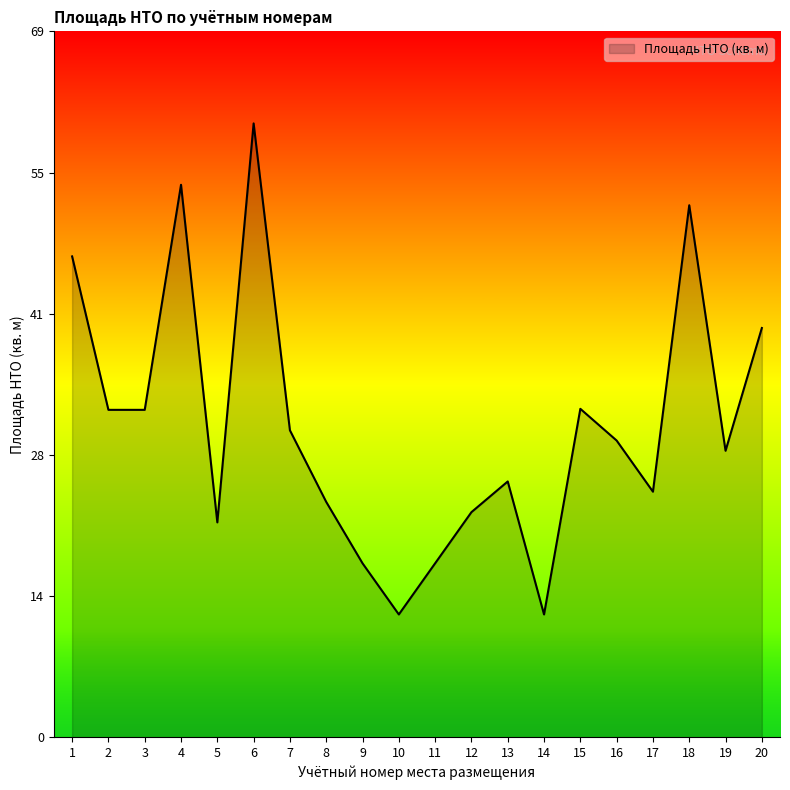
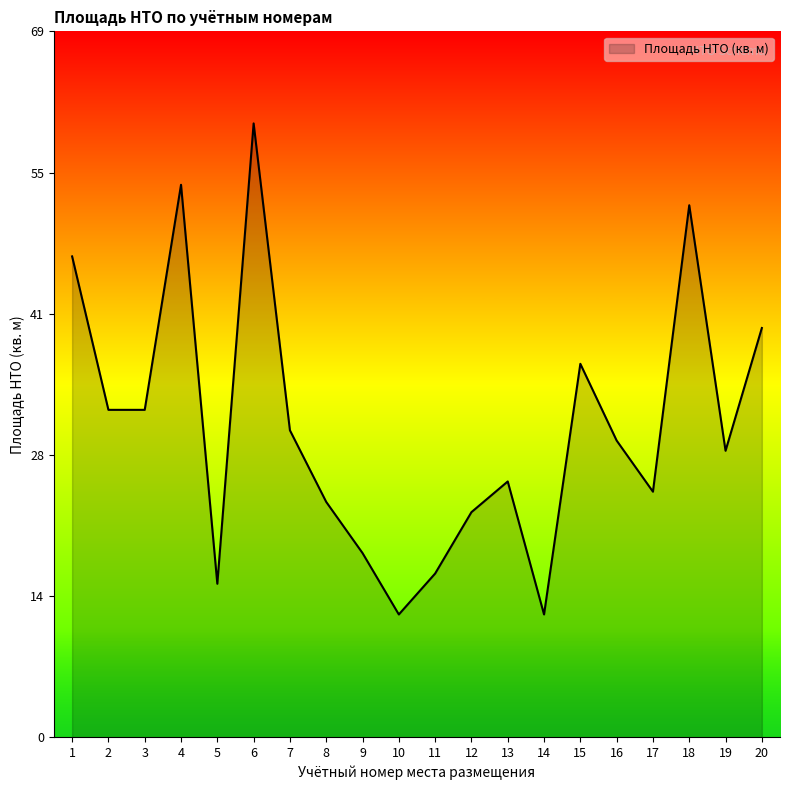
5: 21 -> 15
9: 17 -> 18
11: 17 -> 16
15: 32.1 -> 36.5
